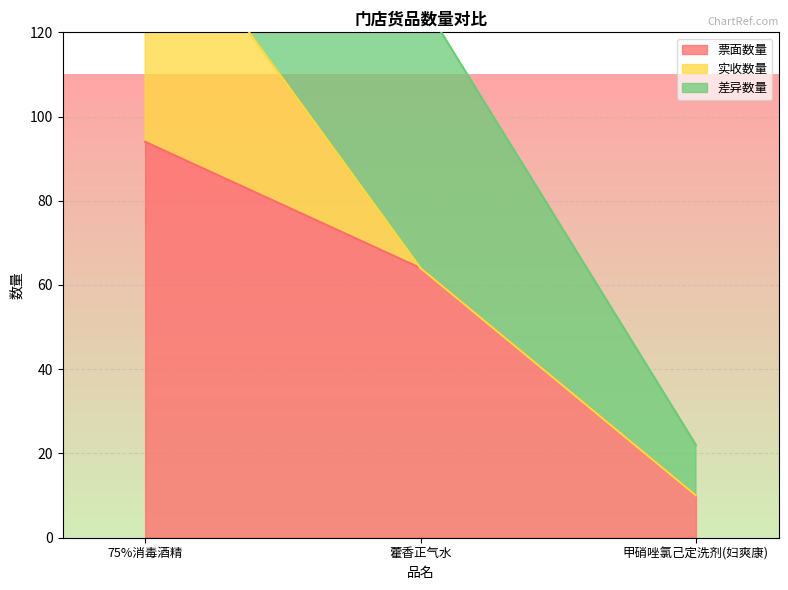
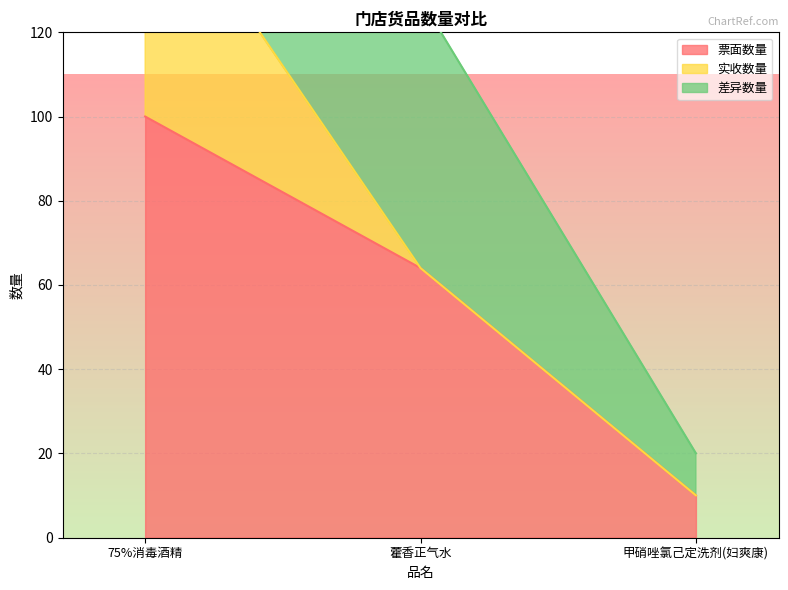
票面数量, 75%消毒酒精: 94 -> 100
差异数量, 甲硝唑氯己定洗剂(妇爽康): 12 -> 10
